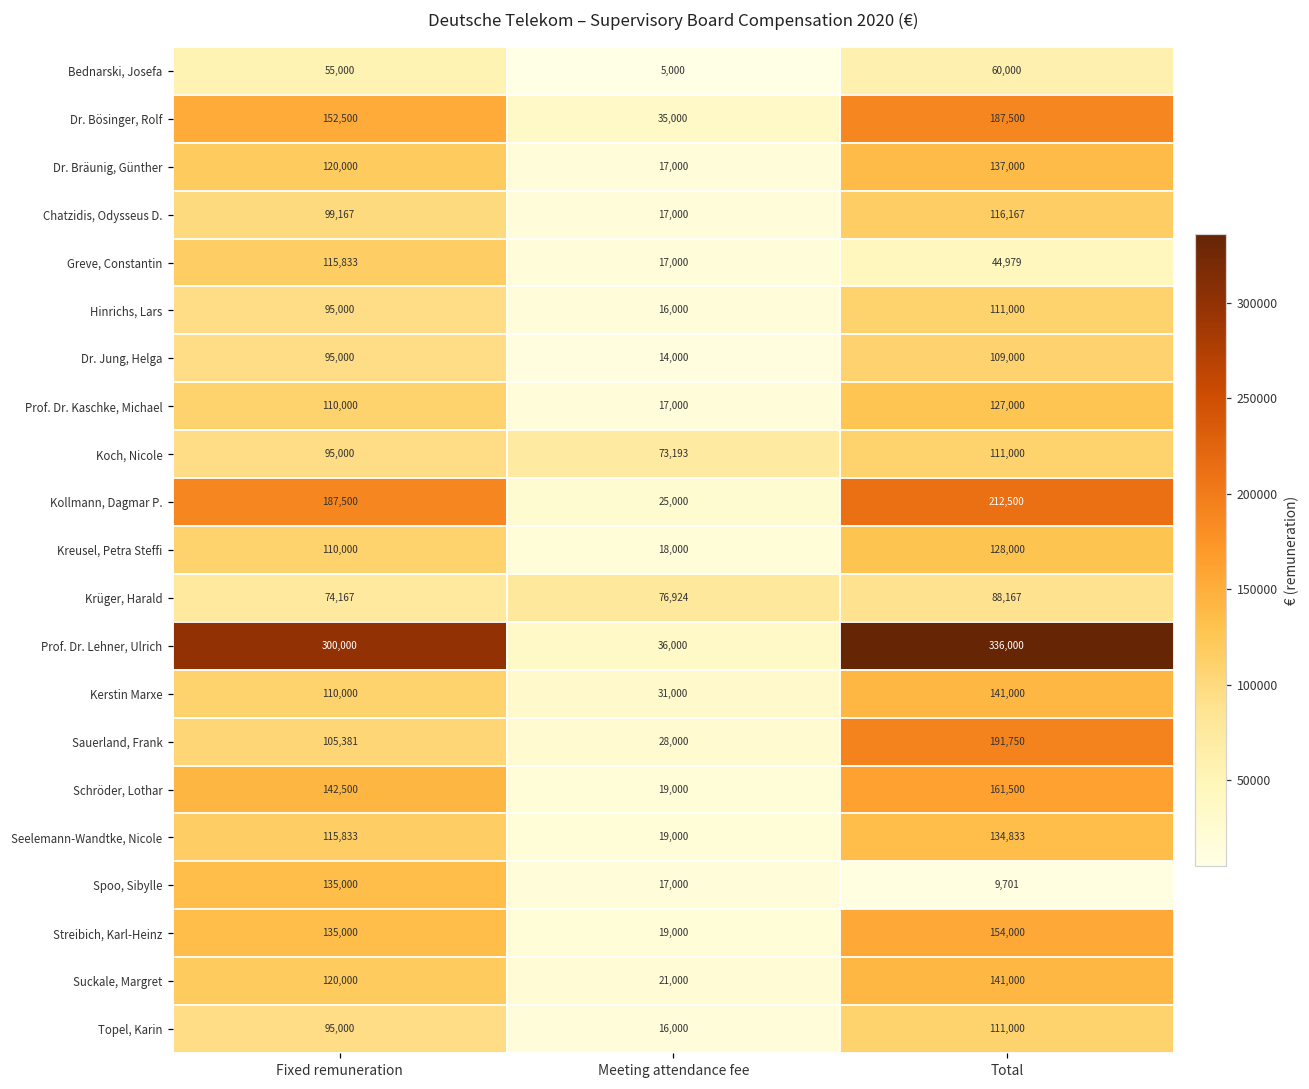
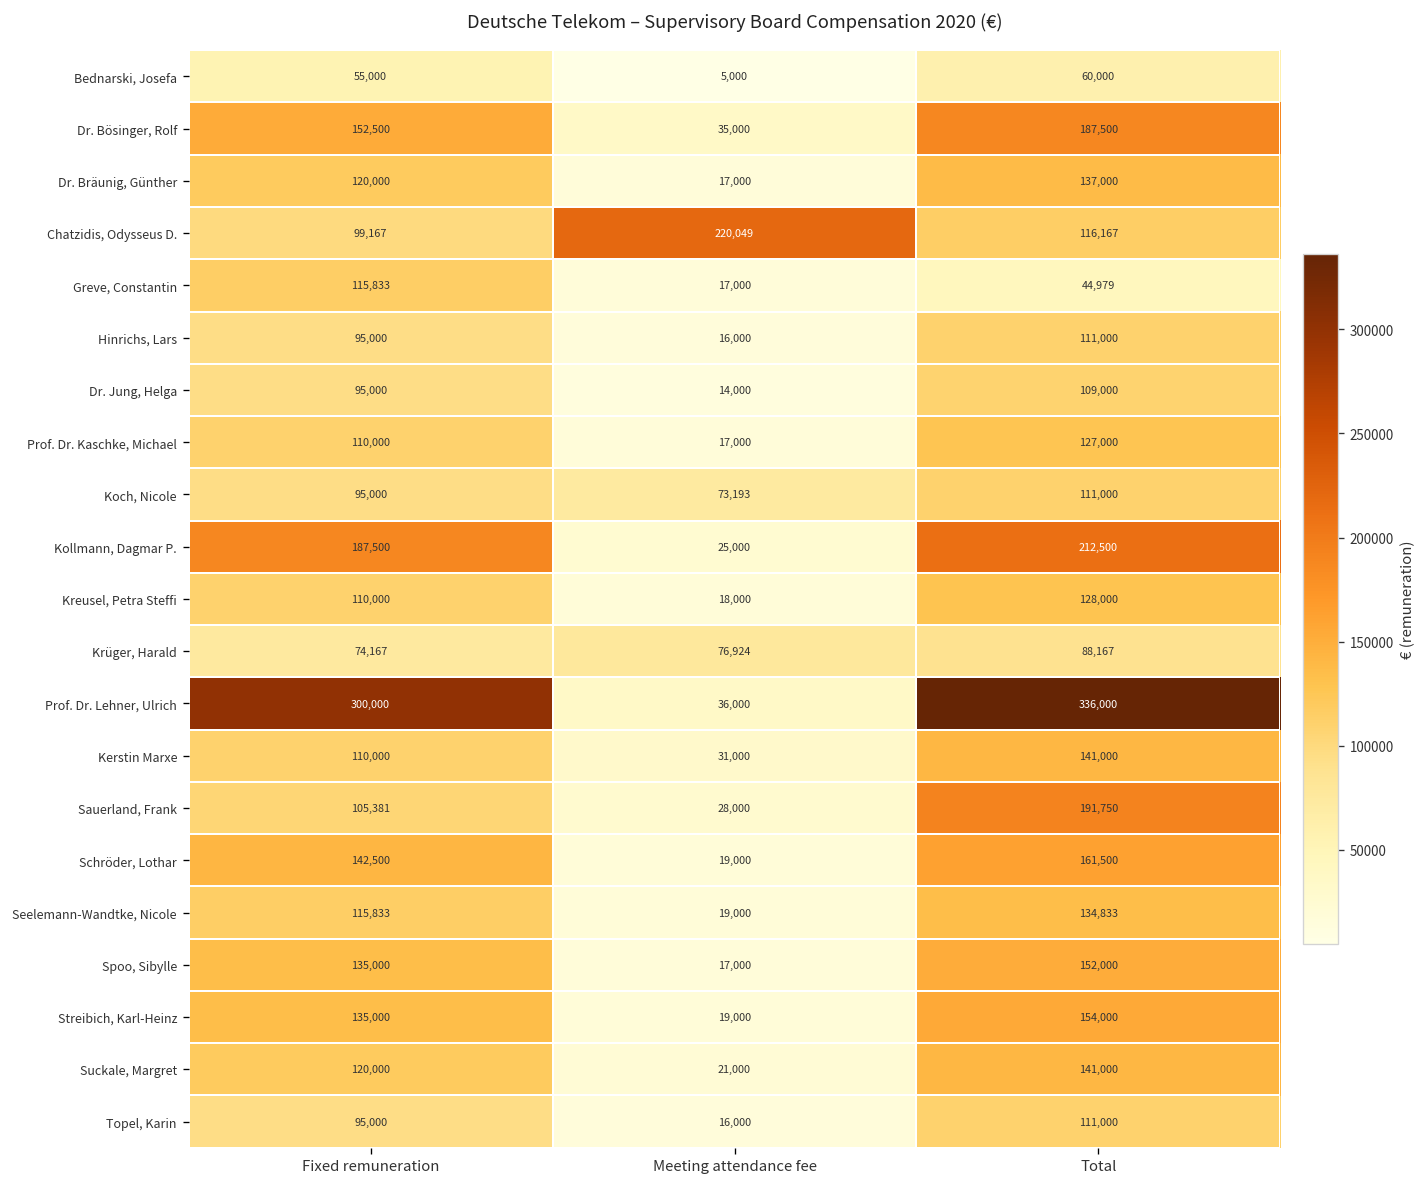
Chatzidis, Odysseus D., Meeting attendance fee: 17,000 -> 220,049
Spoo, Sibylle, Total: 9,701 -> 152,000
